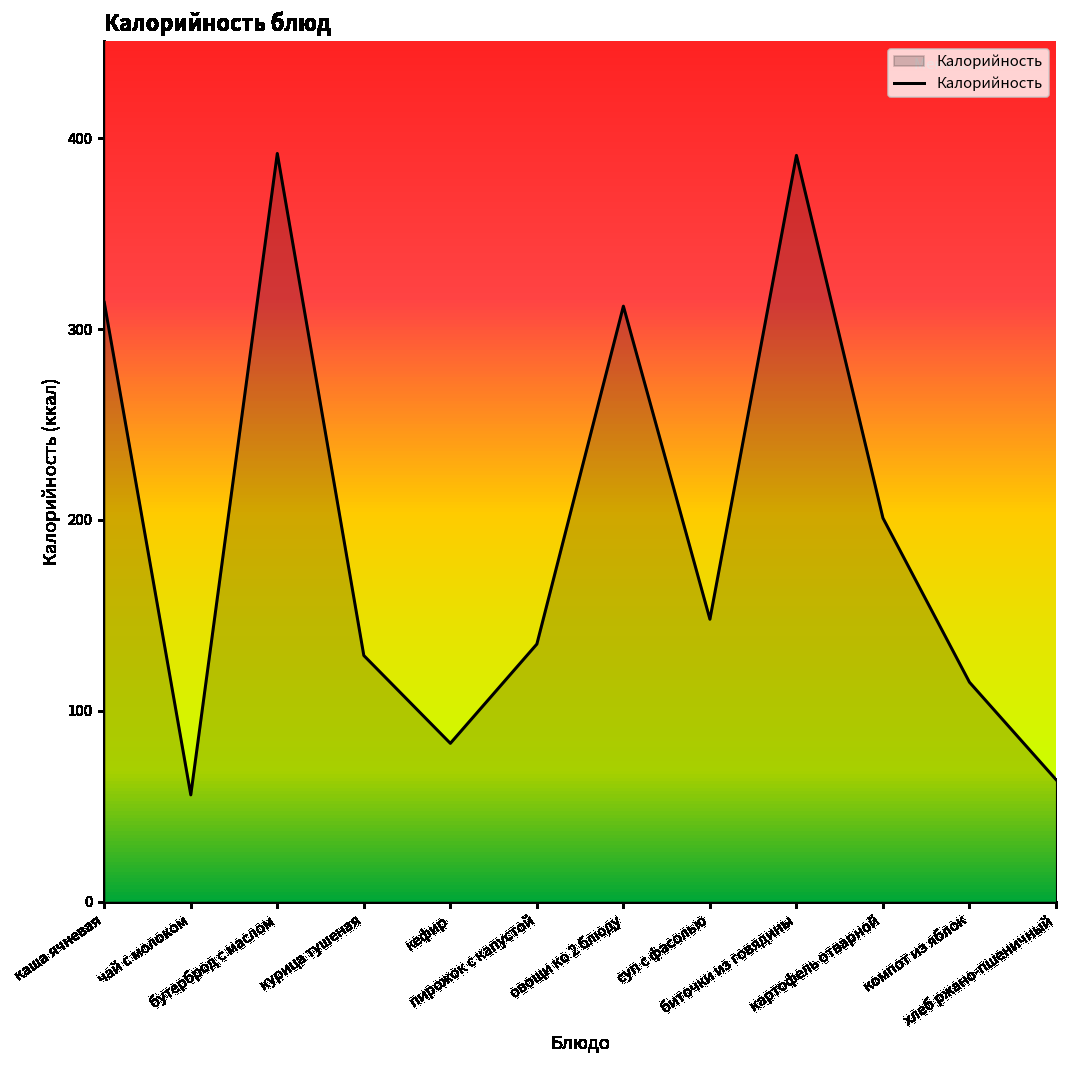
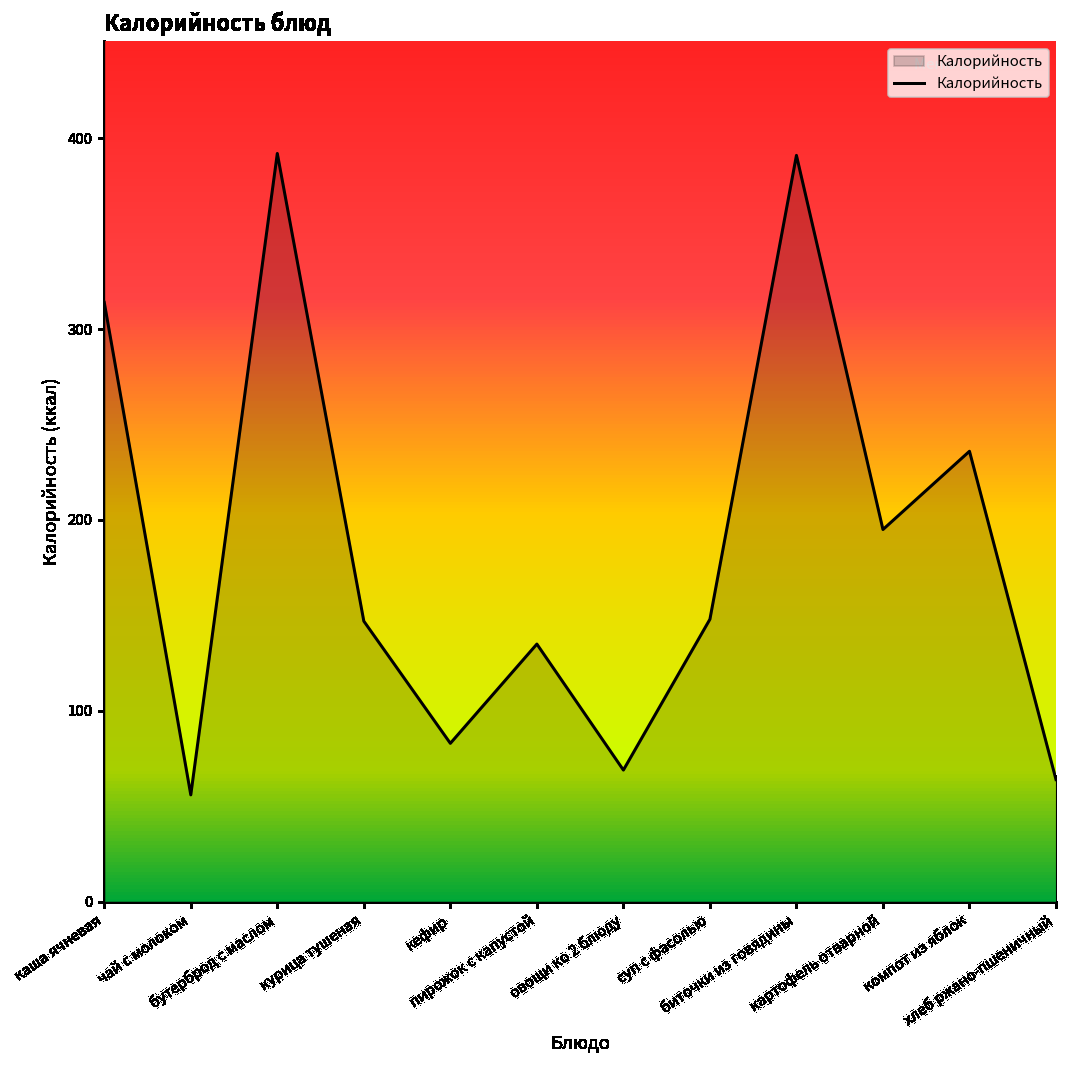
курица тушеная: 129 -> 147
овощи ко 2 блюду: 312 -> 69
картофель отварной: 201 -> 195
компот из яблок: 115 -> 236
